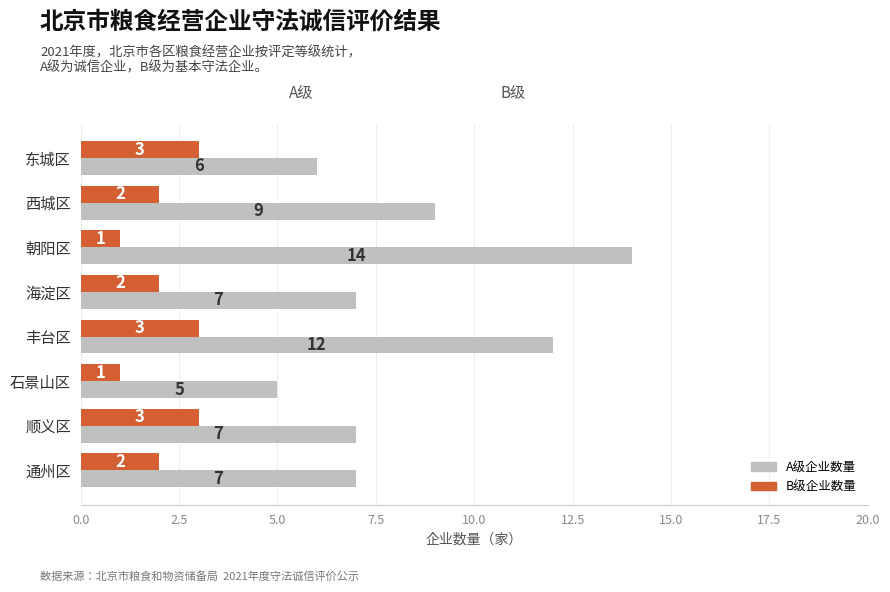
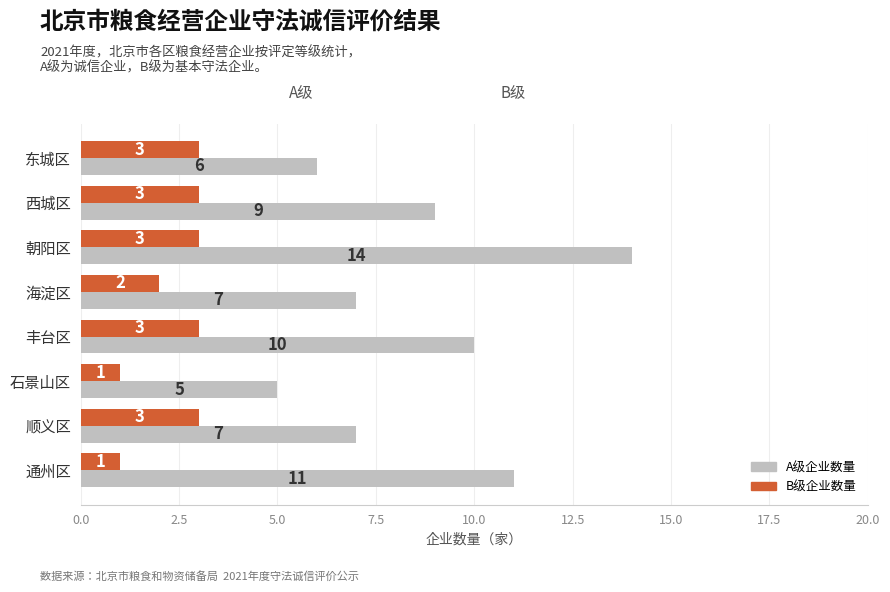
B级企业数量, 西城区: 2 -> 3
B级企业数量, 朝阳区: 1 -> 3
A级企业数量, 丰台区: 12 -> 10
B级企业数量, 通州区: 2 -> 1
A级企业数量, 通州区: 7 -> 11
